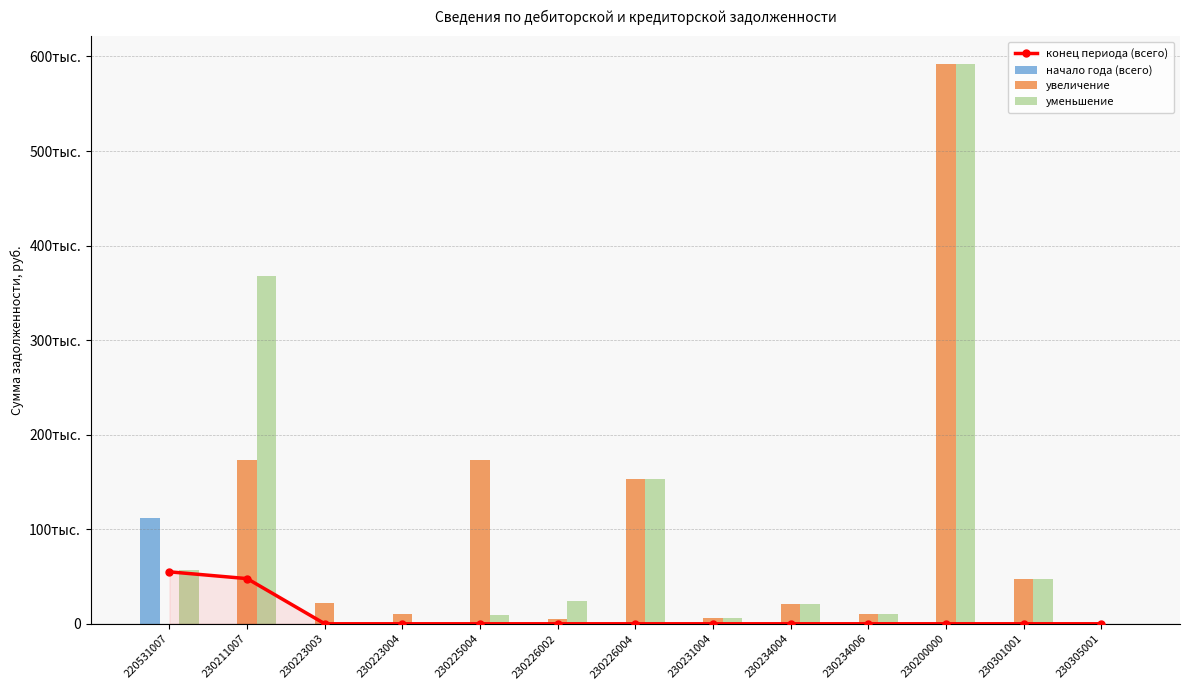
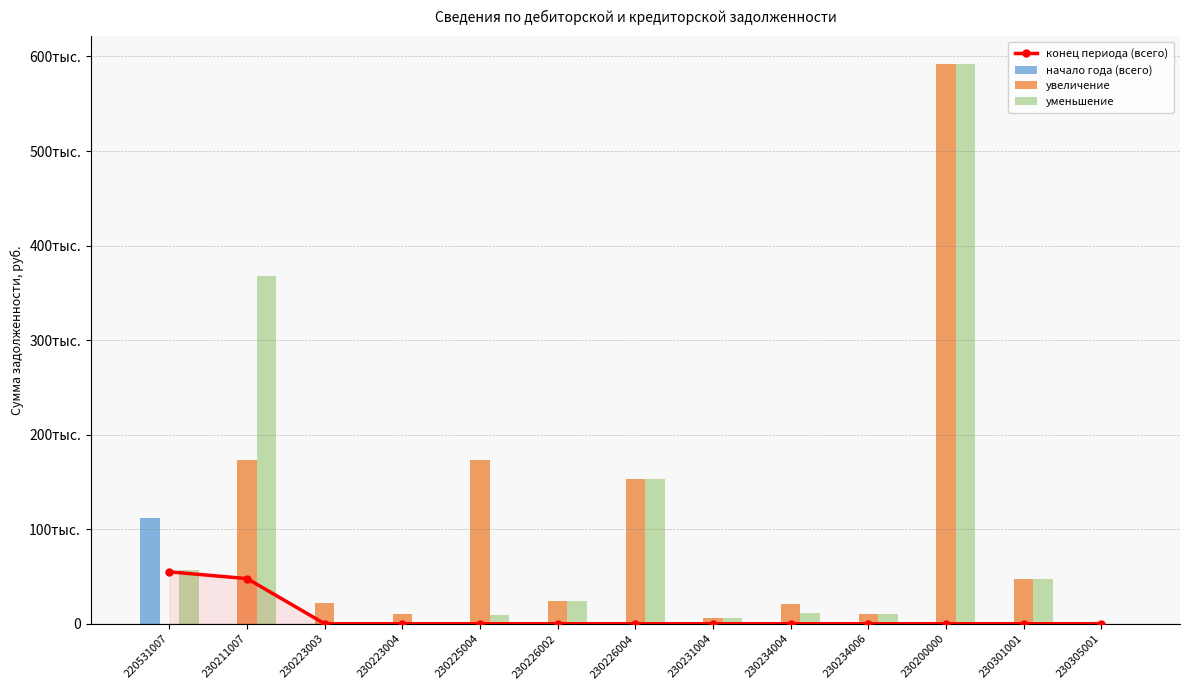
увеличение, 230226002: 10тыс. -> 20тыс.
уменьшение, 230234004: 20тыс. -> 10тыс.
